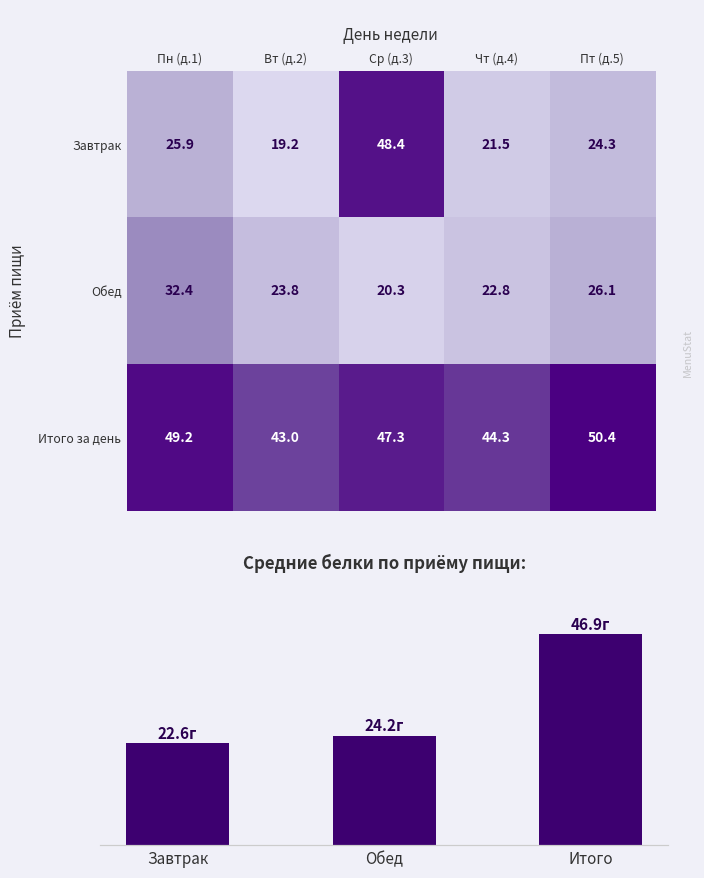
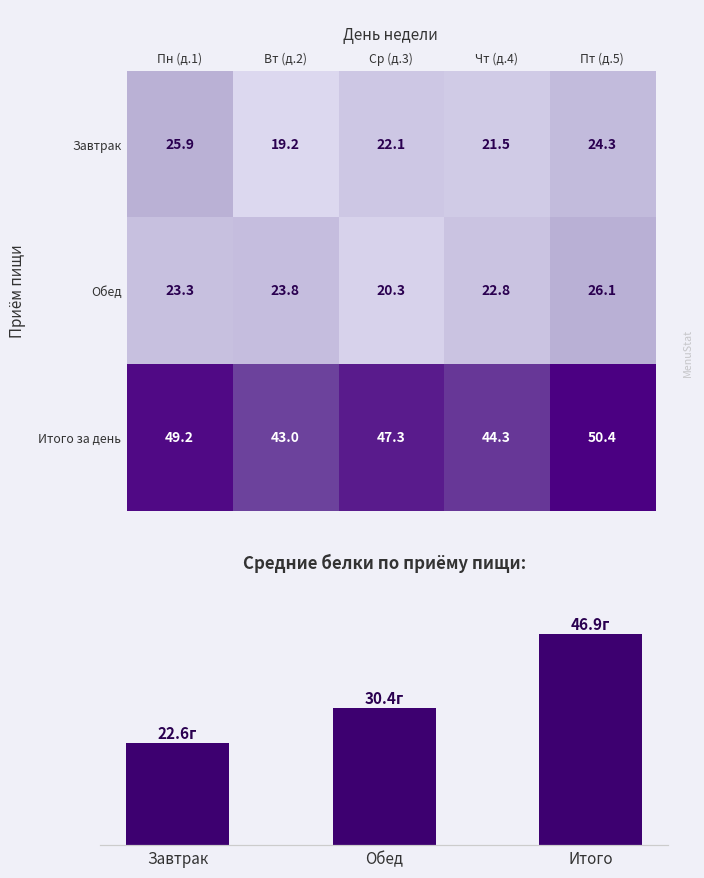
Белки (г) по приёмам пищи и дням недели, Завтрак, Ср (д.3): 48.4 -> 22.1
Белки (г) по приёмам пищи и дням недели, Обед, Пн (д.1): 32.4 -> 23.3
Средние белки по приёму пищи:, Обед: 24.2г -> 30.4г
